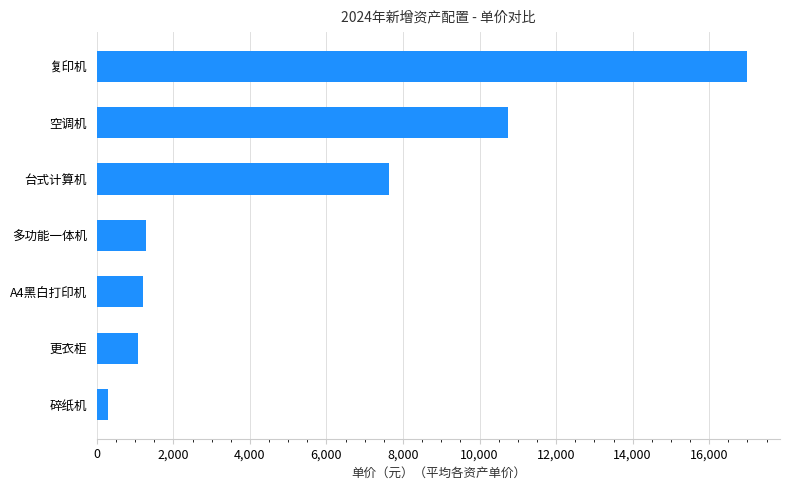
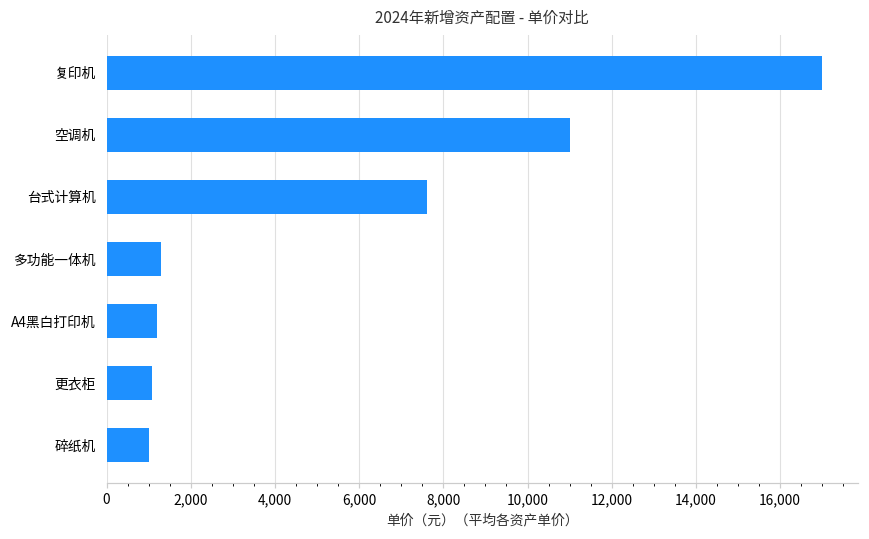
空调机: 10,700 -> 11,000
碎纸机: 300 -> 1,000
